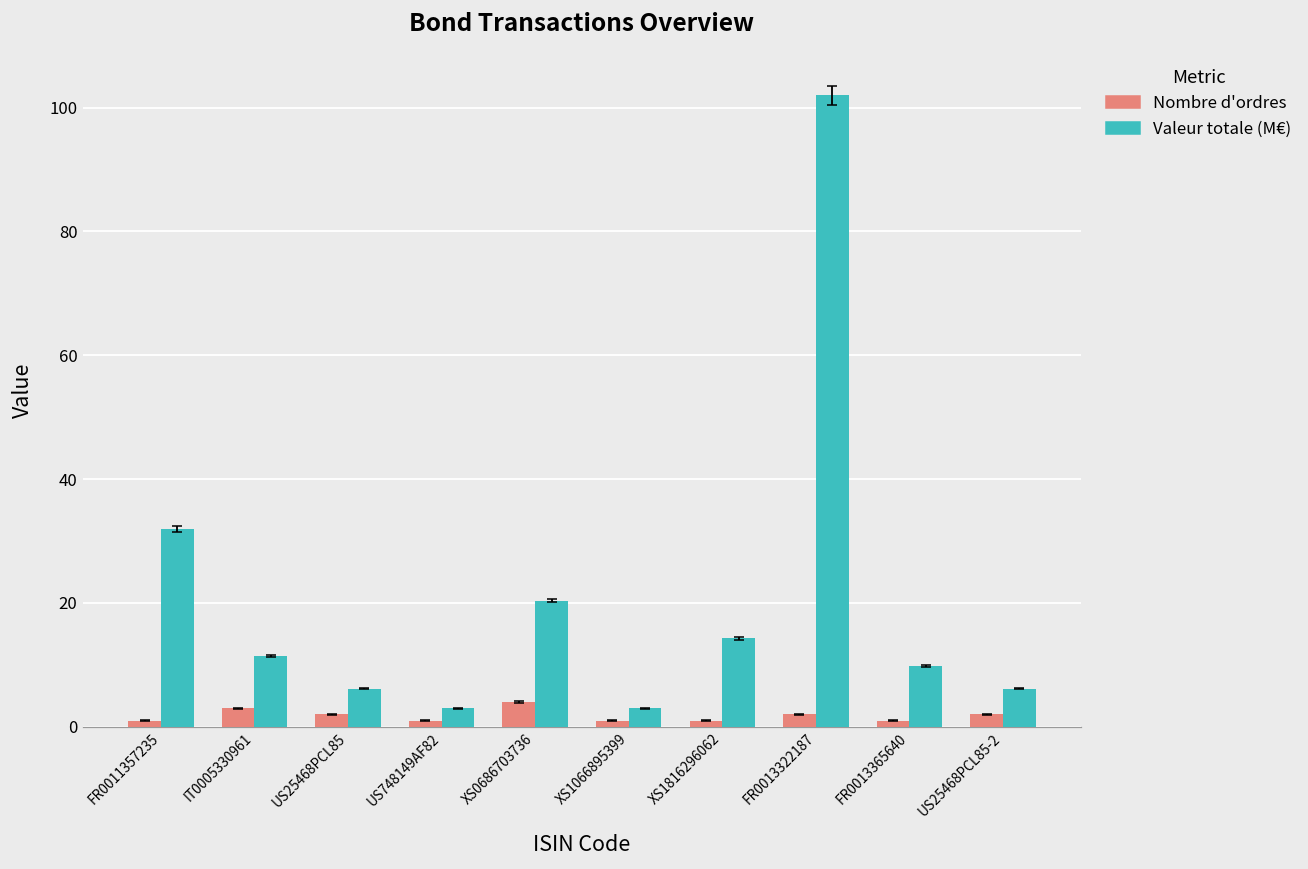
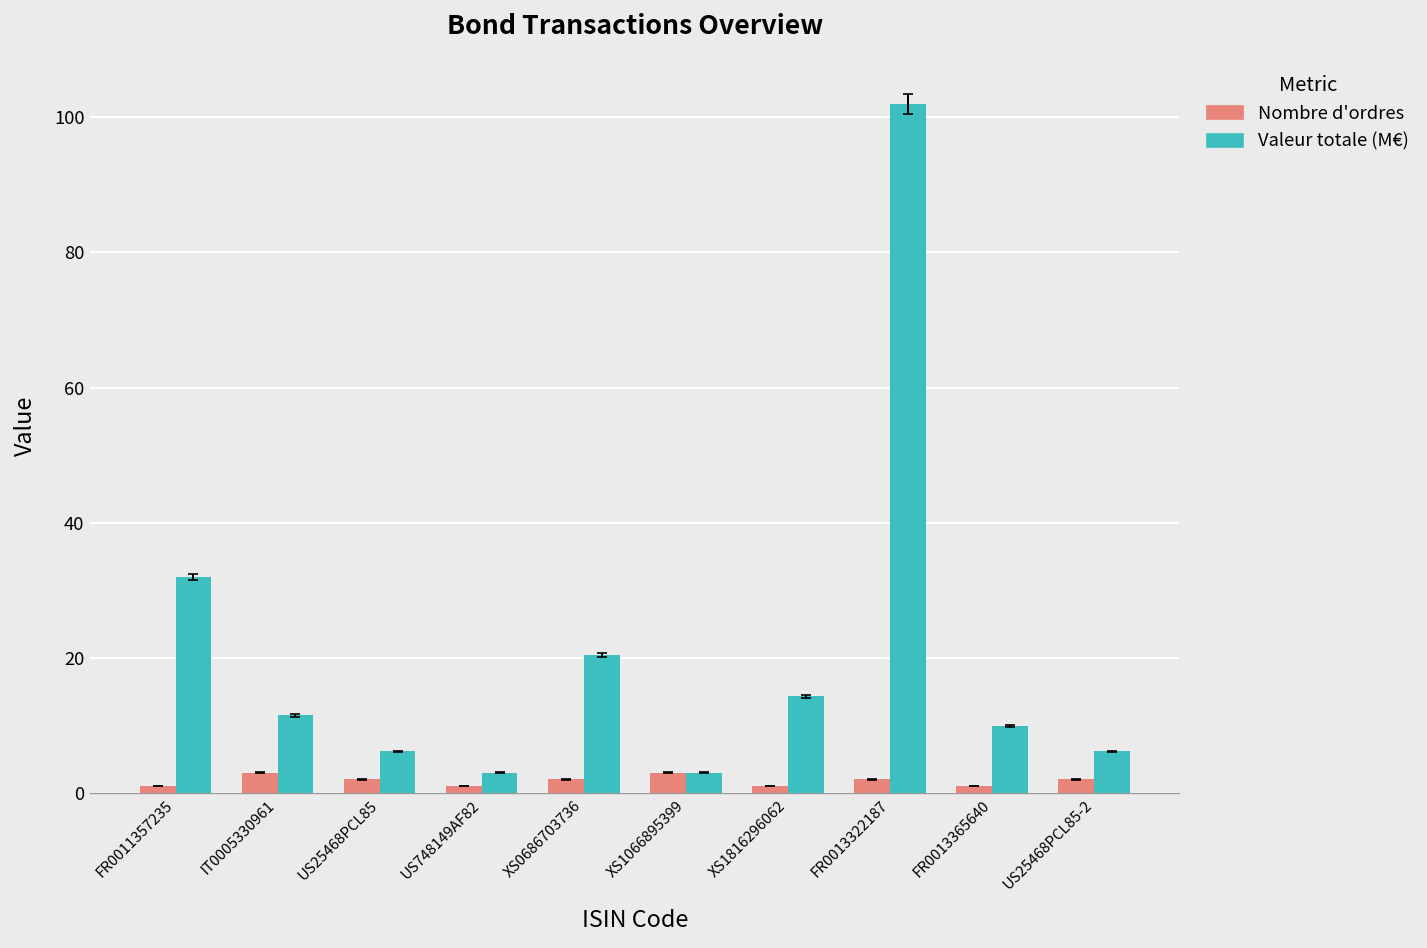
Nombre d'ordres, XS0686703736: 4 -> 2
Nombre d'ordres, XS1066895399: 1 -> 3
